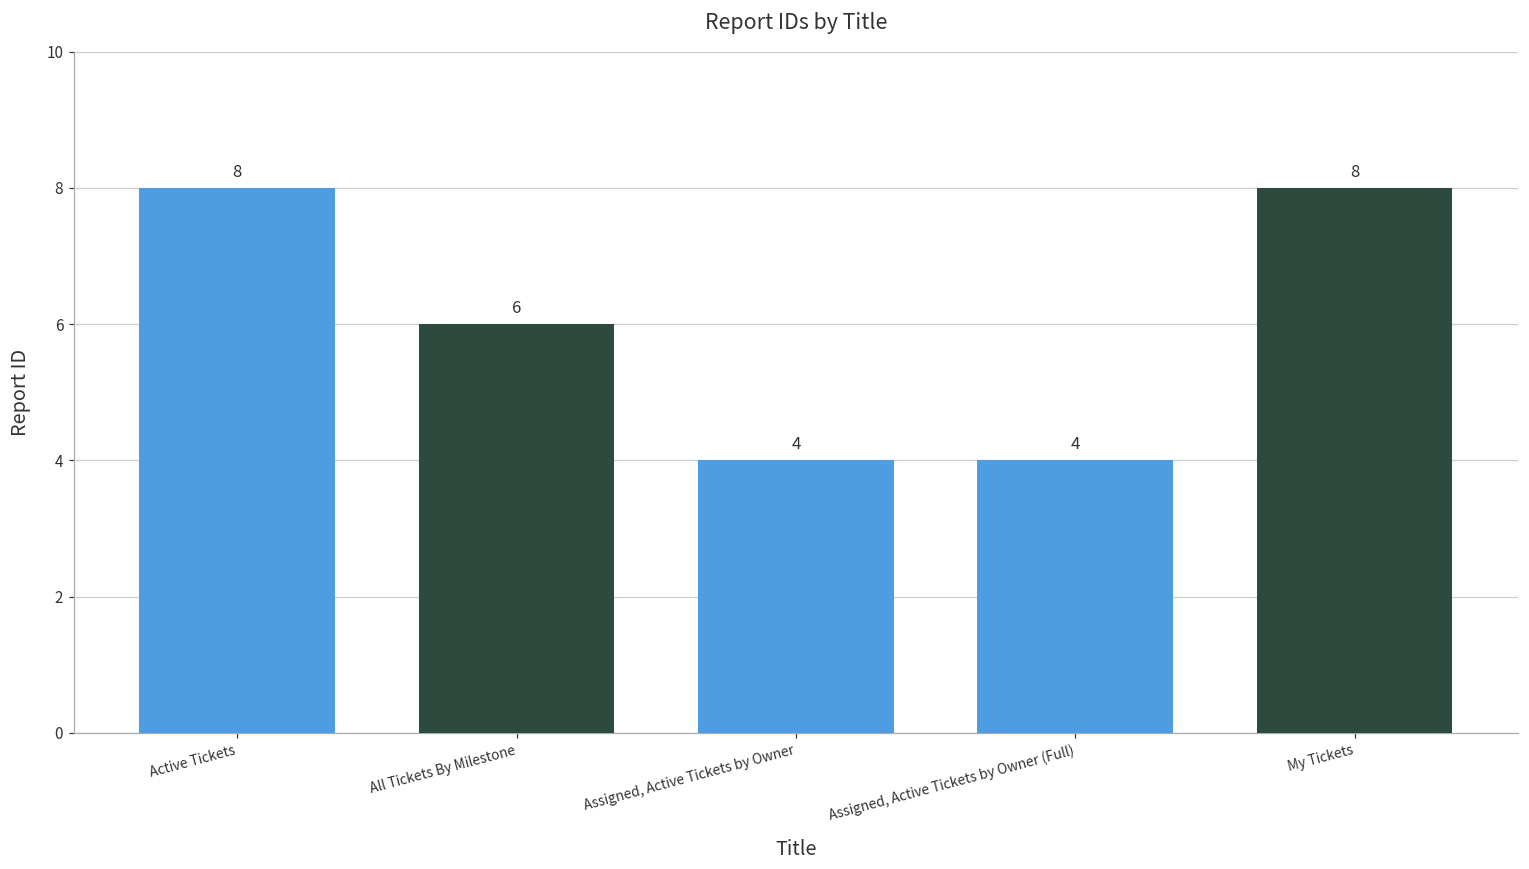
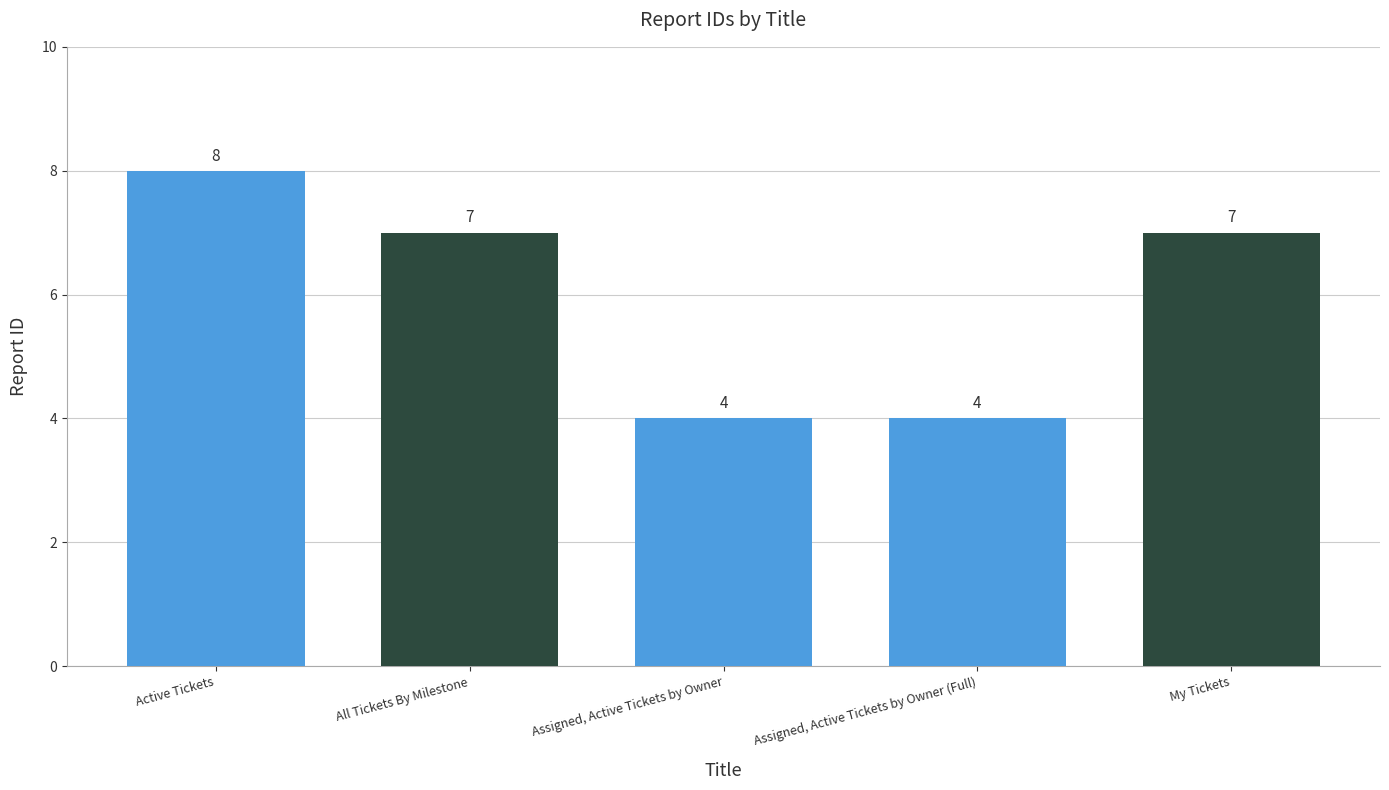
All Tickets By Milestone: 6 -> 7
My Tickets: 8 -> 7
